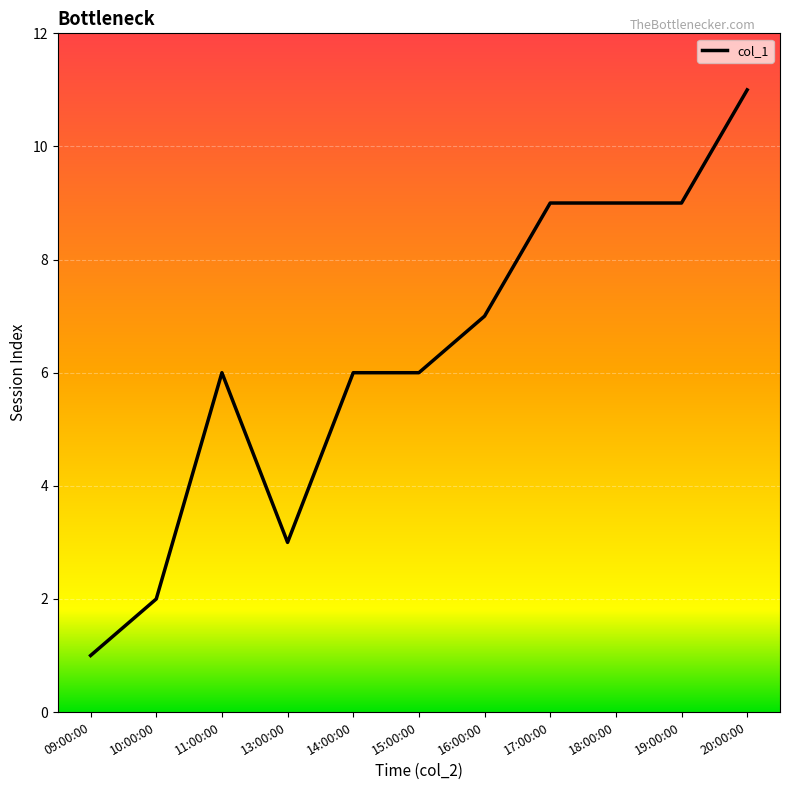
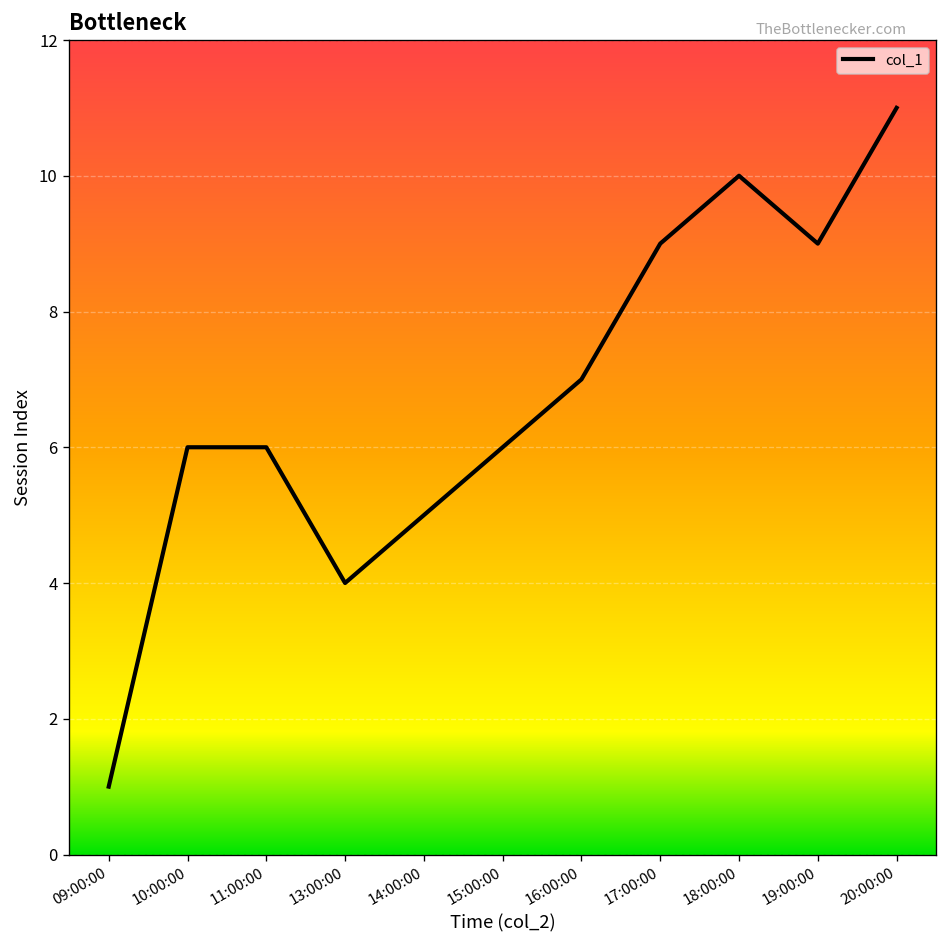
10:00:00: 2 -> 6
13:00:00: 3 -> 4
14:00:00: 6 -> 5
18:00:00: 9 -> 10
